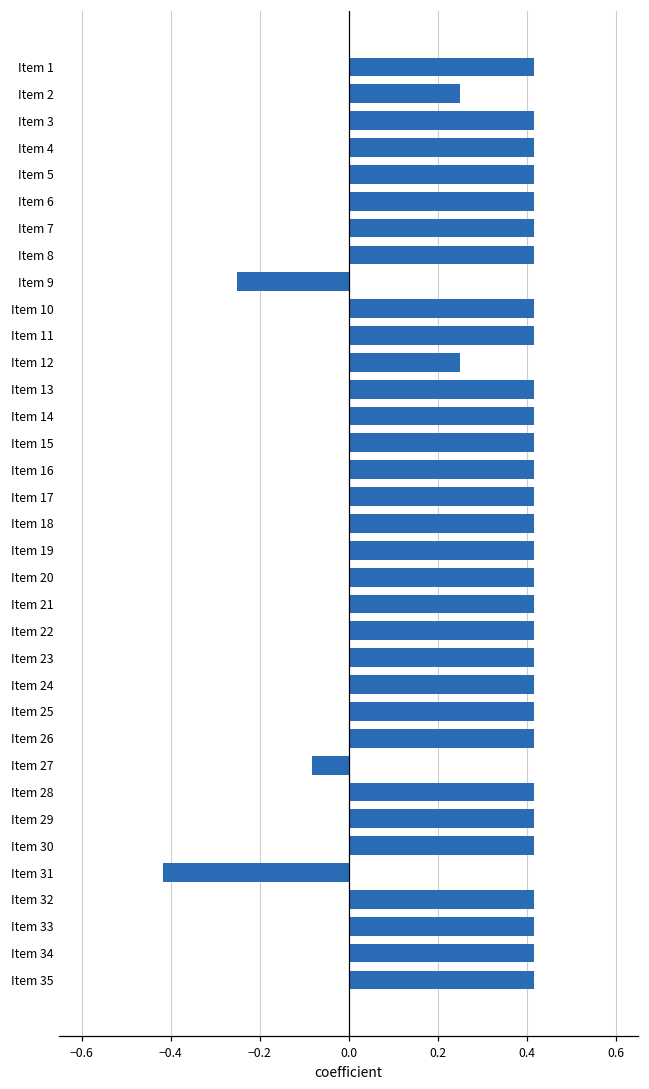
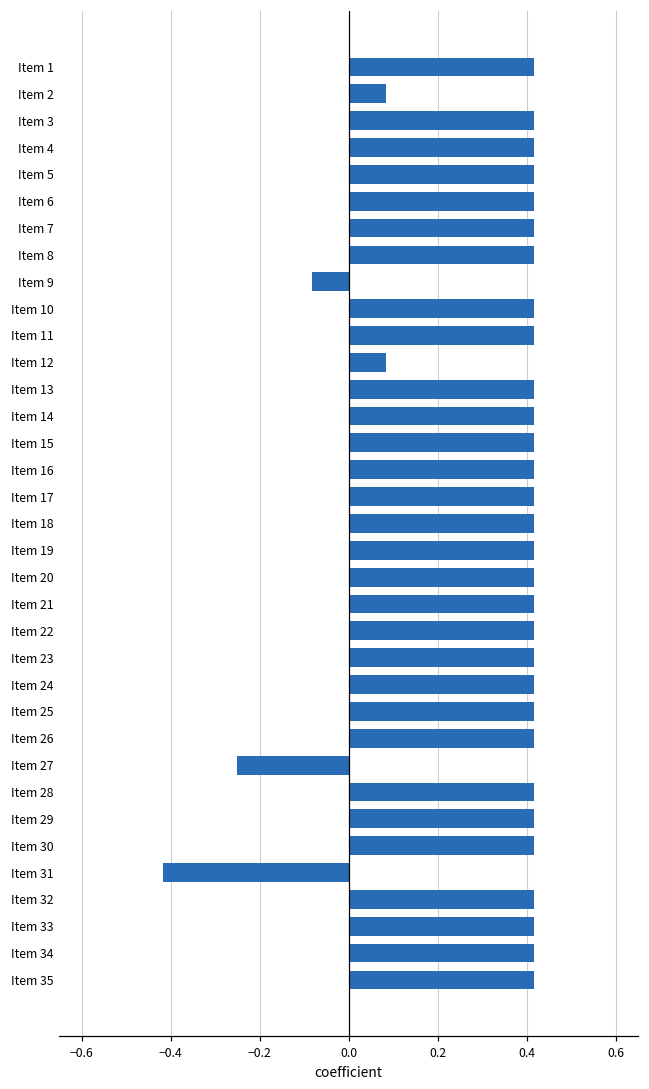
Item 2: 0.25 -> 0.08
Item 9: -0.25 -> -0.08
Item 12: 0.25 -> 0.08
Item 27: -0.08 -> -0.25
